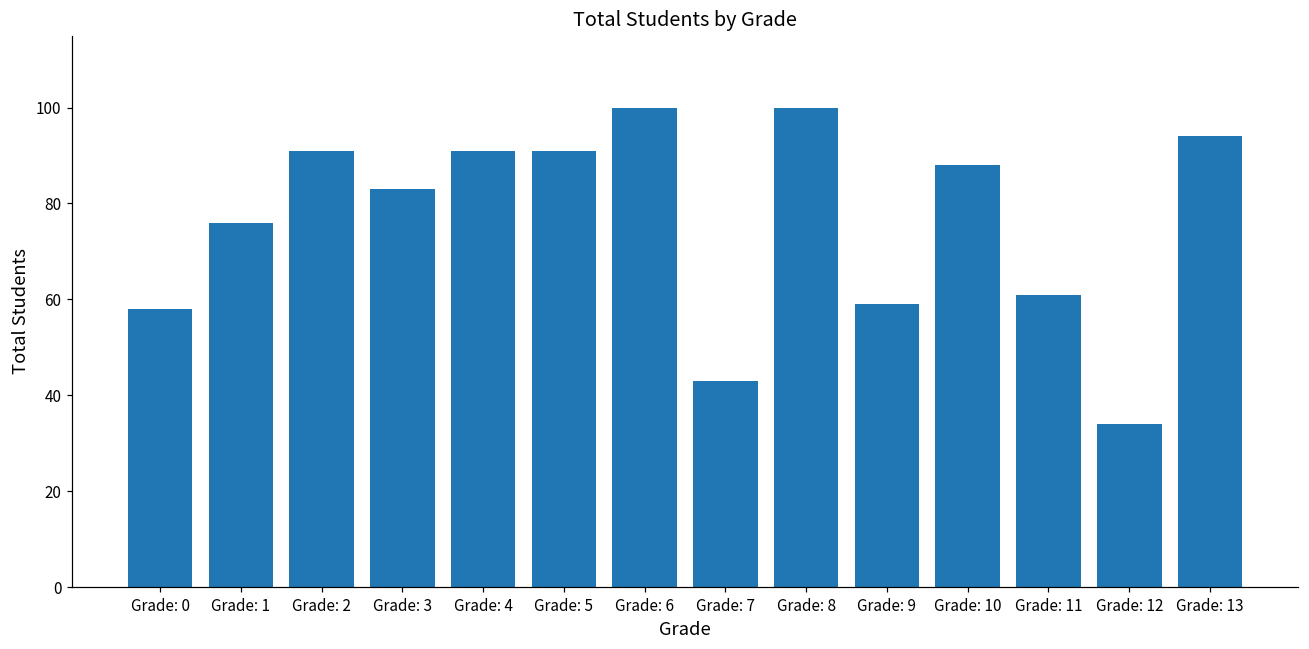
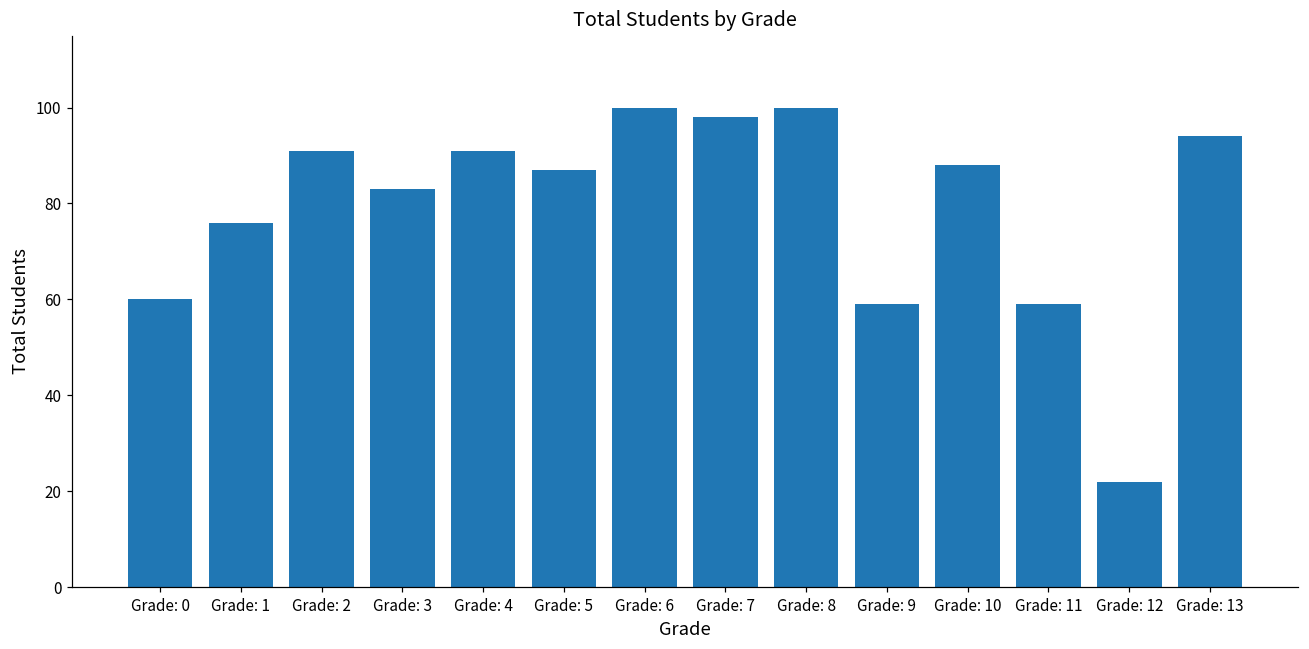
Grade: 0: 58 -> 60
Grade: 5: 91 -> 87
Grade: 7: 43 -> 98
Grade: 11: 61 -> 59
Grade: 12: 34 -> 22
